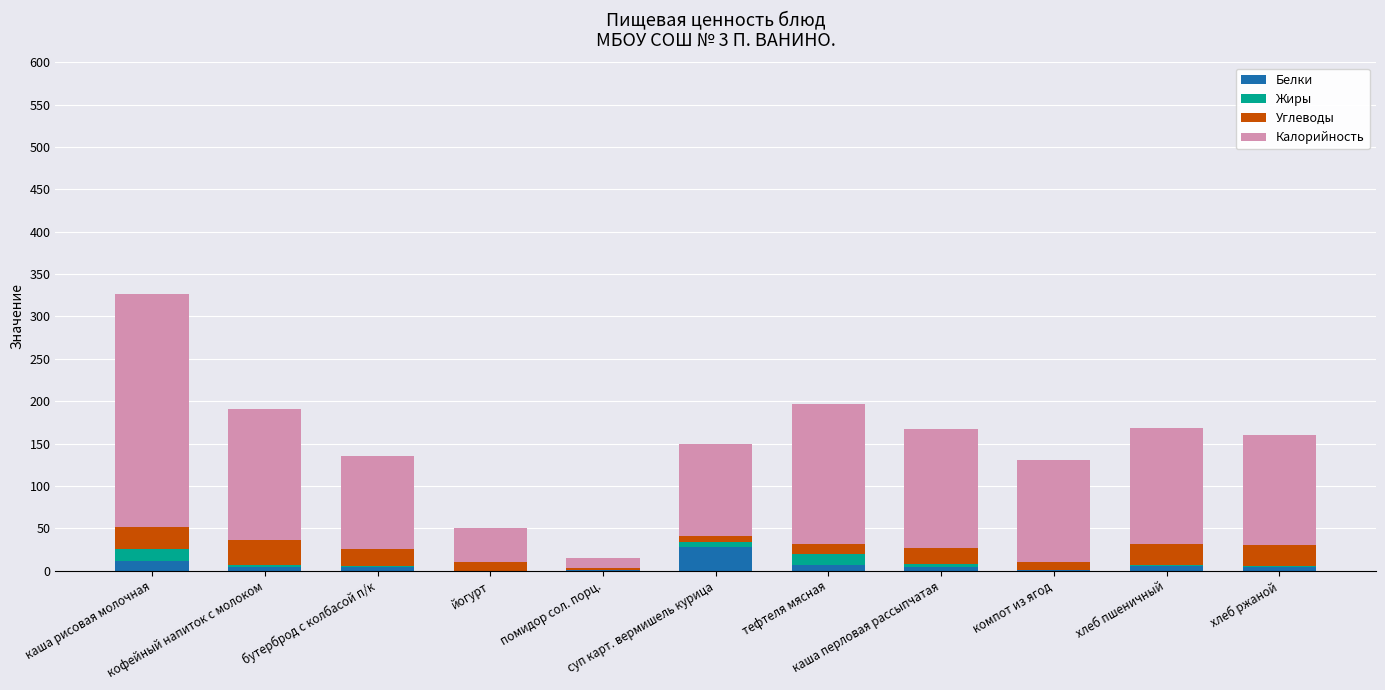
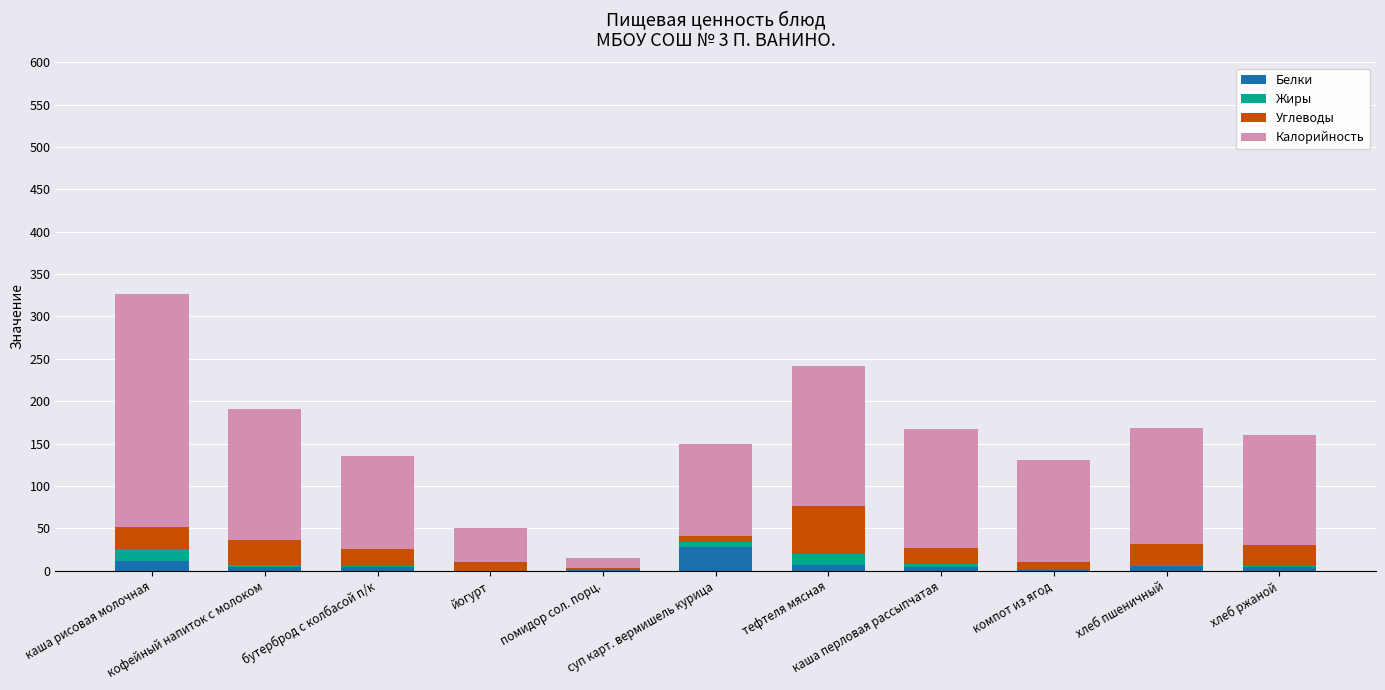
Углеводы, тефтеля мясная: 10 -> 60
